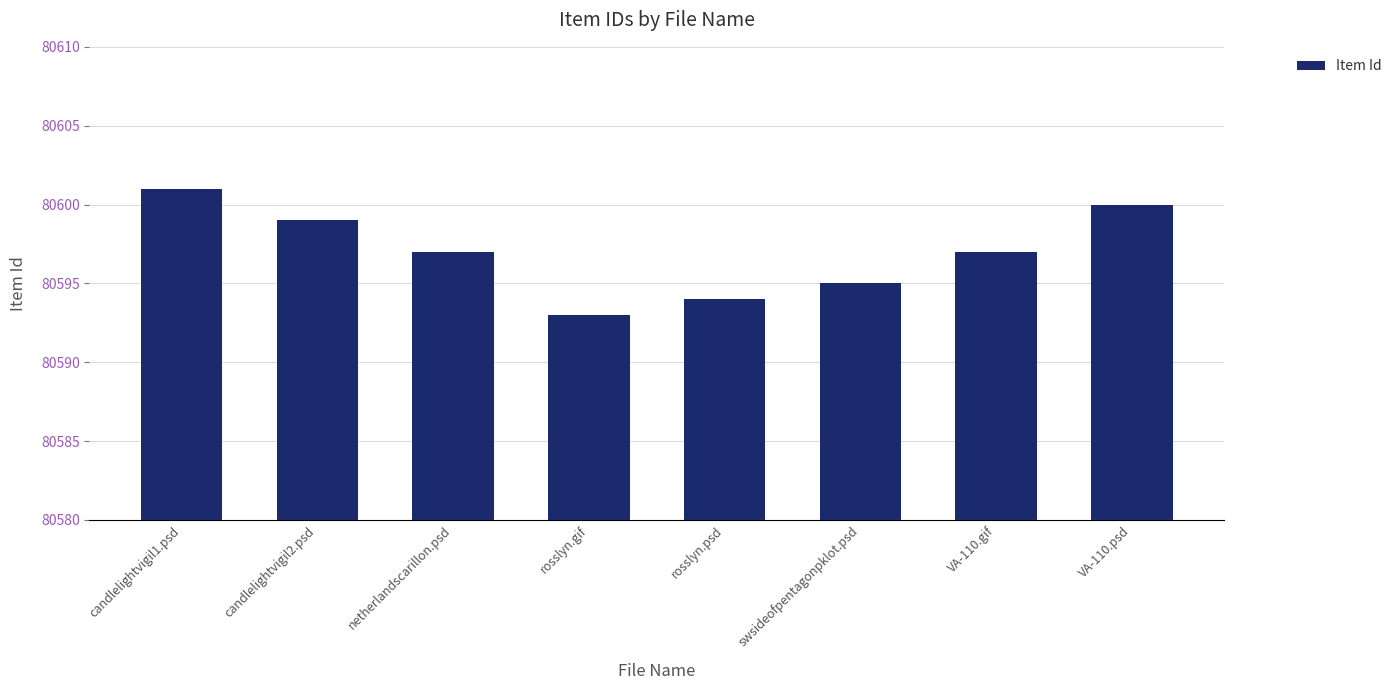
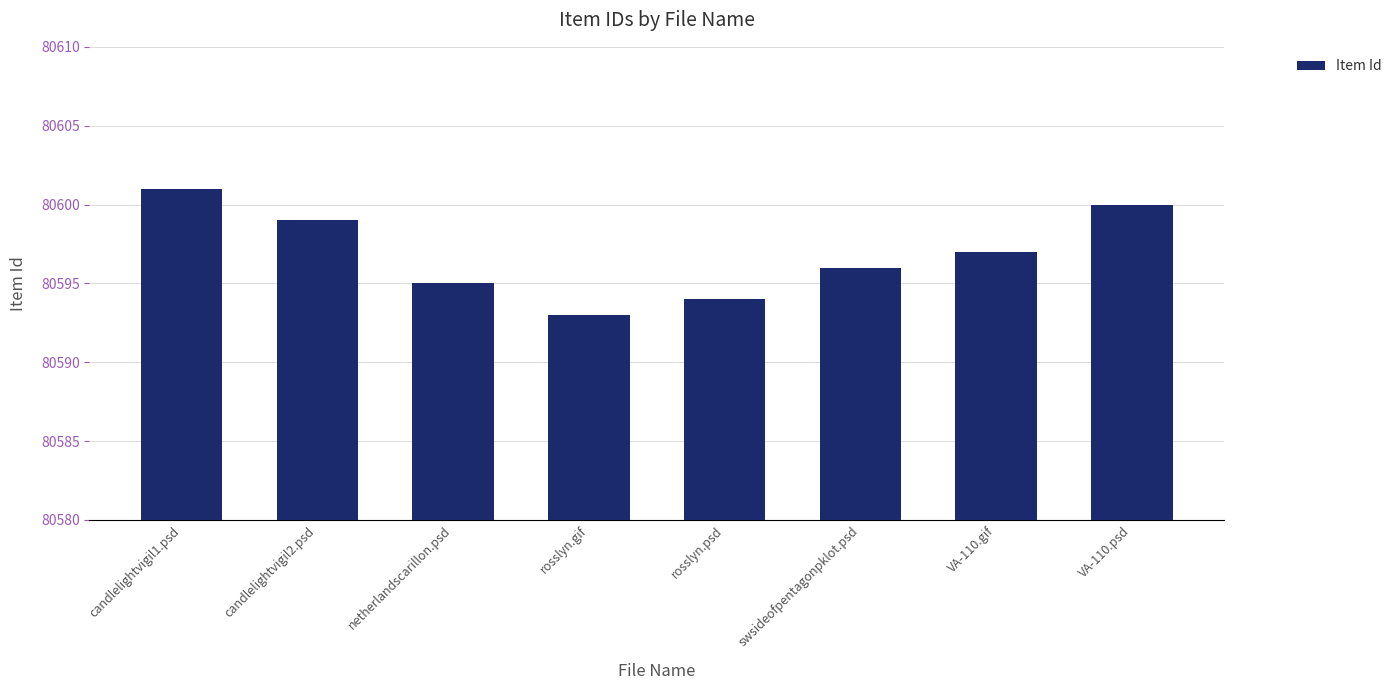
netherlandscarillon.psd: 80597 -> 80595
swsideofpentagonpklot.psd: 80595 -> 80596
